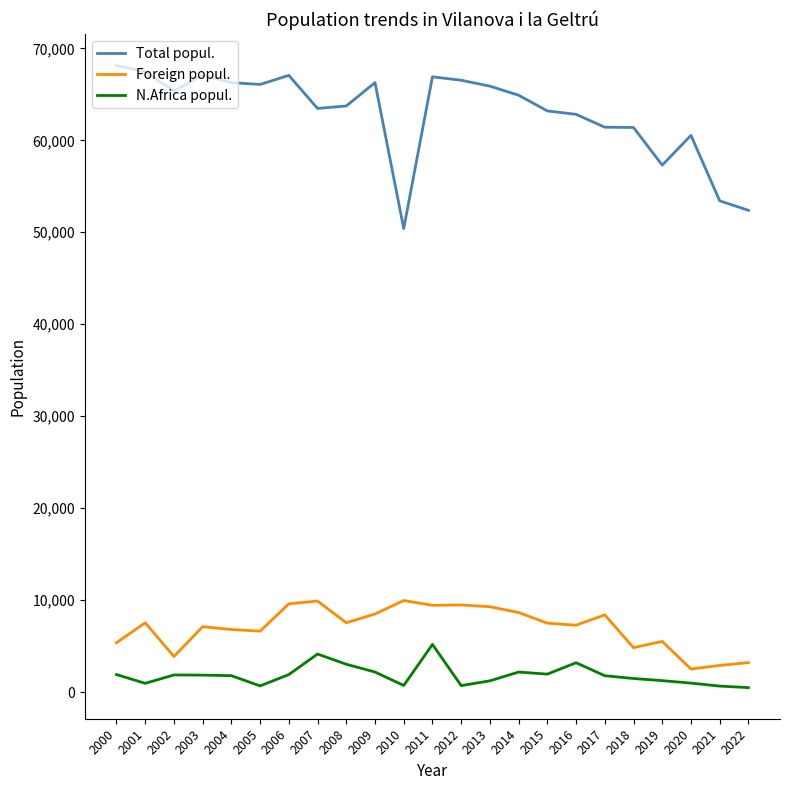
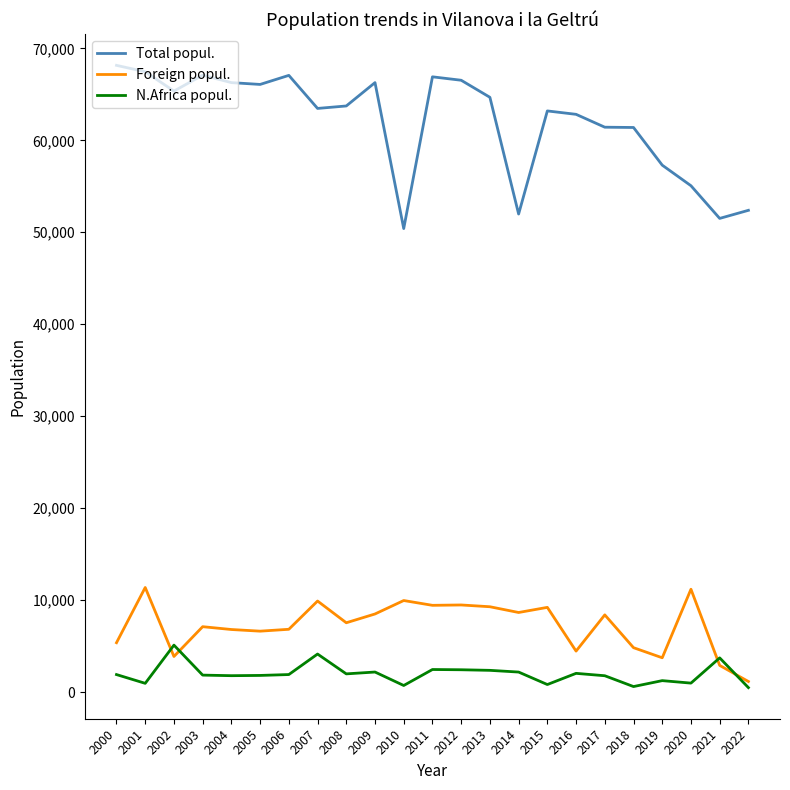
Foreign popul., 2001: 8,000 -> 11,000
N.Africa popul., 2002: 2,000 -> 5,000
N.Africa popul., 2005: 1,000 -> 2,000
Foreign popul., 2006: 10,000 -> 7,000
N.Africa popul., 2008: 3,000 -> 2,000
N.Africa popul., 2011: 5,000 -> 2,000
N.Africa popul., 2012: 1,000 -> 2,000
Total popul., 2013: 66,000 -> 65,000
N.Africa popul., 2013: 1,000 -> 2,000
Total popul., 2014: 65,000 -> 52,000
Foreign popul., 2015: 7,000 -> 9,000
N.Africa popul., 2015: 2,000 -> 1,000
Foreign popul., 2016: 7,000 -> 4,000
N.Africa popul., 2016: 3,000 -> 2,000
N.Africa popul., 2018: 1,500 -> 600
Foreign popul., 2019: 6,000 -> 4,000
Total popul., 2020: 61,000 -> 55,000
Foreign popul., 2020: 3,000 -> 11,000
Total popul., 2021: 53,000 -> 52,000
N.Africa popul., 2021: 1,000 -> 4,000
Foreign popul., 2022: 3,000 -> 1,000
